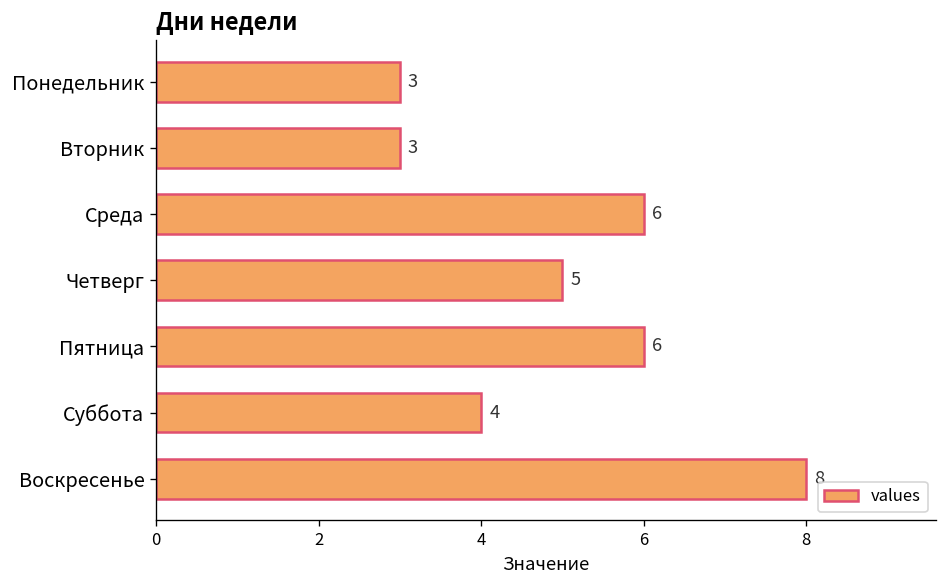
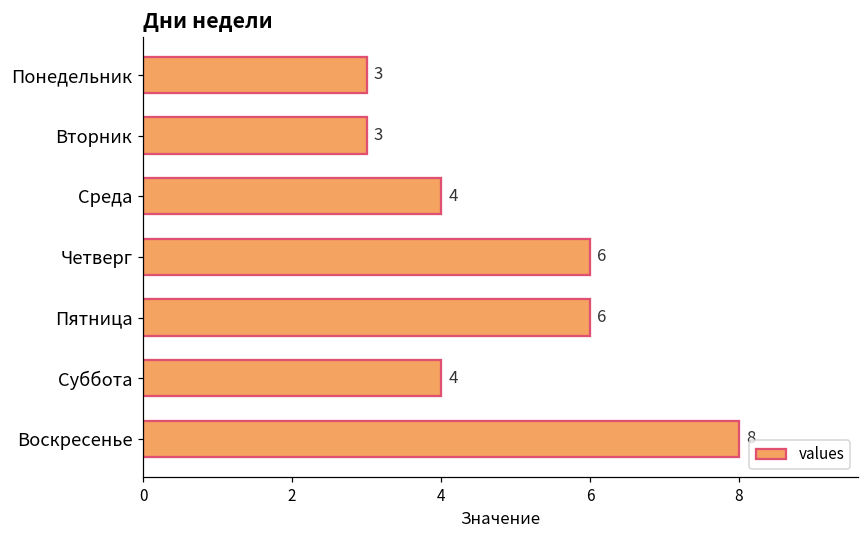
Среда: 6 -> 4
Четверг: 5 -> 6
